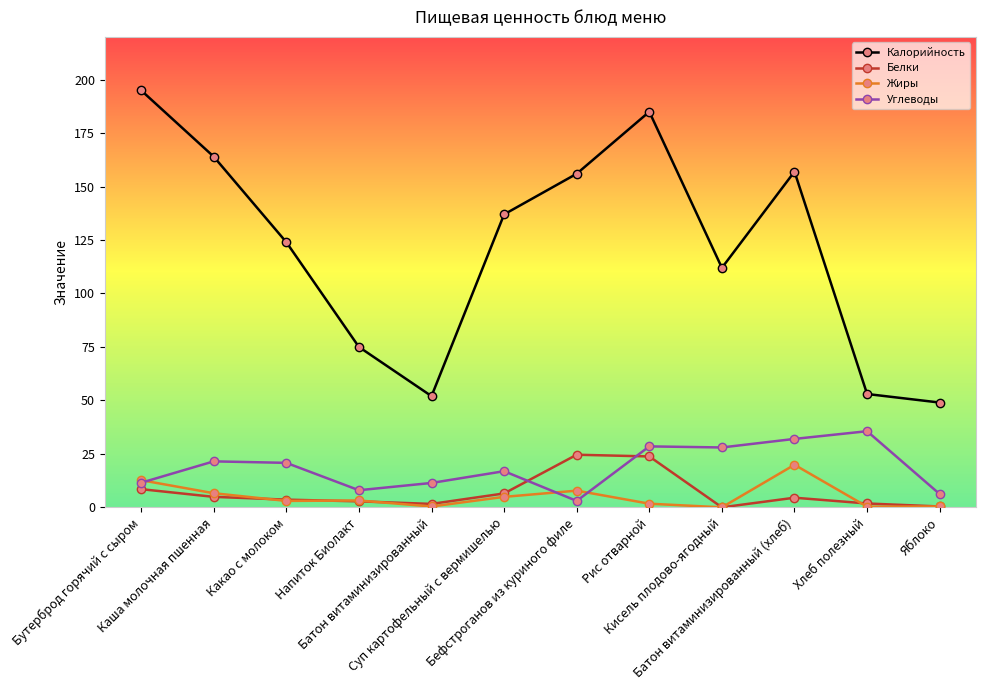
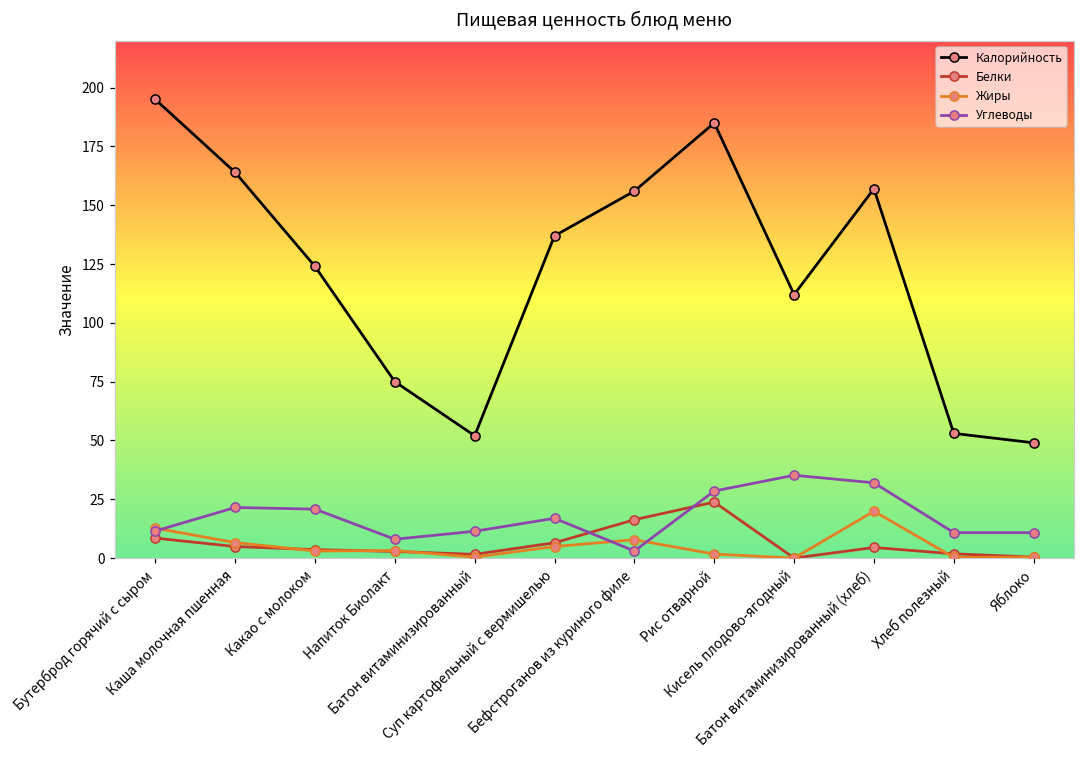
Белки, Бефстроганов из куриного филе: 25 -> 16
Углеводы, Кисель плодово-ягодный: 28 -> 35
Углеводы, Хлеб полезный: 36 -> 11
Углеводы, Яблоко: 6 -> 11
